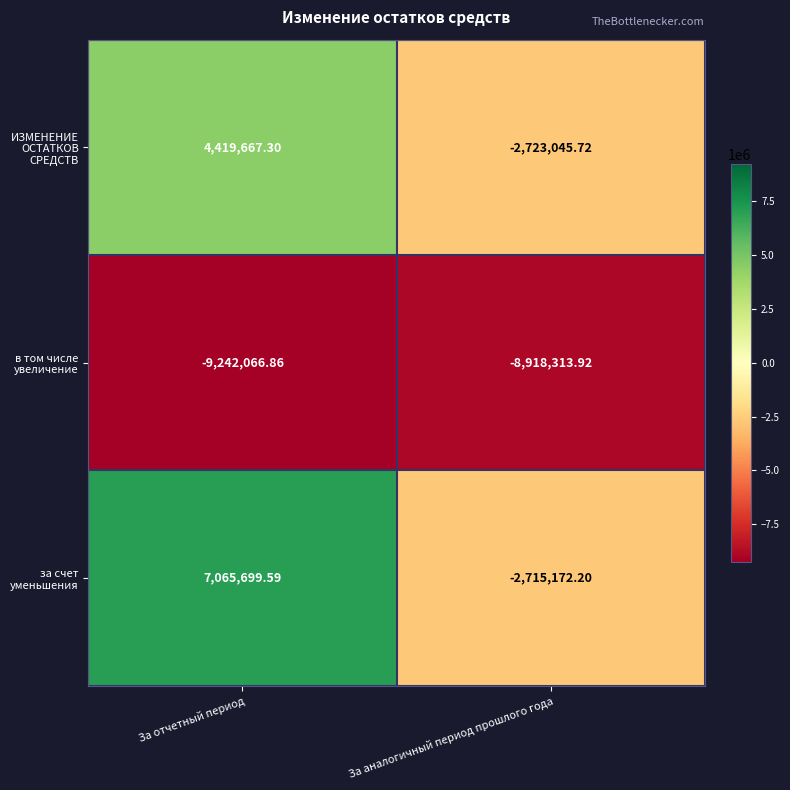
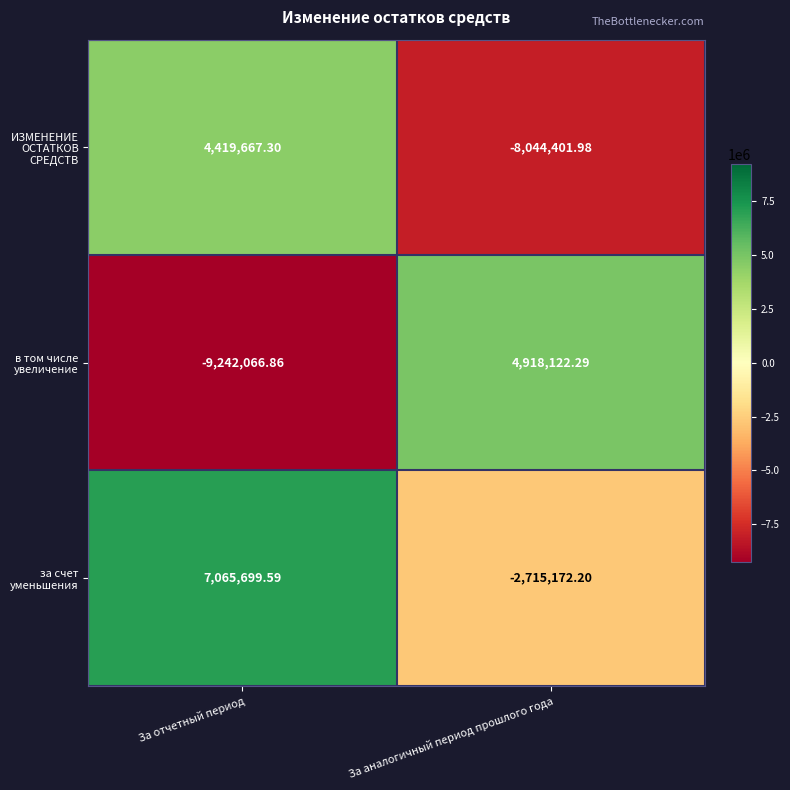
ИЗМЕНЕНИЕ ОСТАТКОВ СРЕДСТВ, За аналогичный период прошлого года: -2,723,045.72 -> -8,044,401.98
в том числе увеличение, За аналогичный период прошлого года: -8,918,313.92 -> 4,918,122.29
